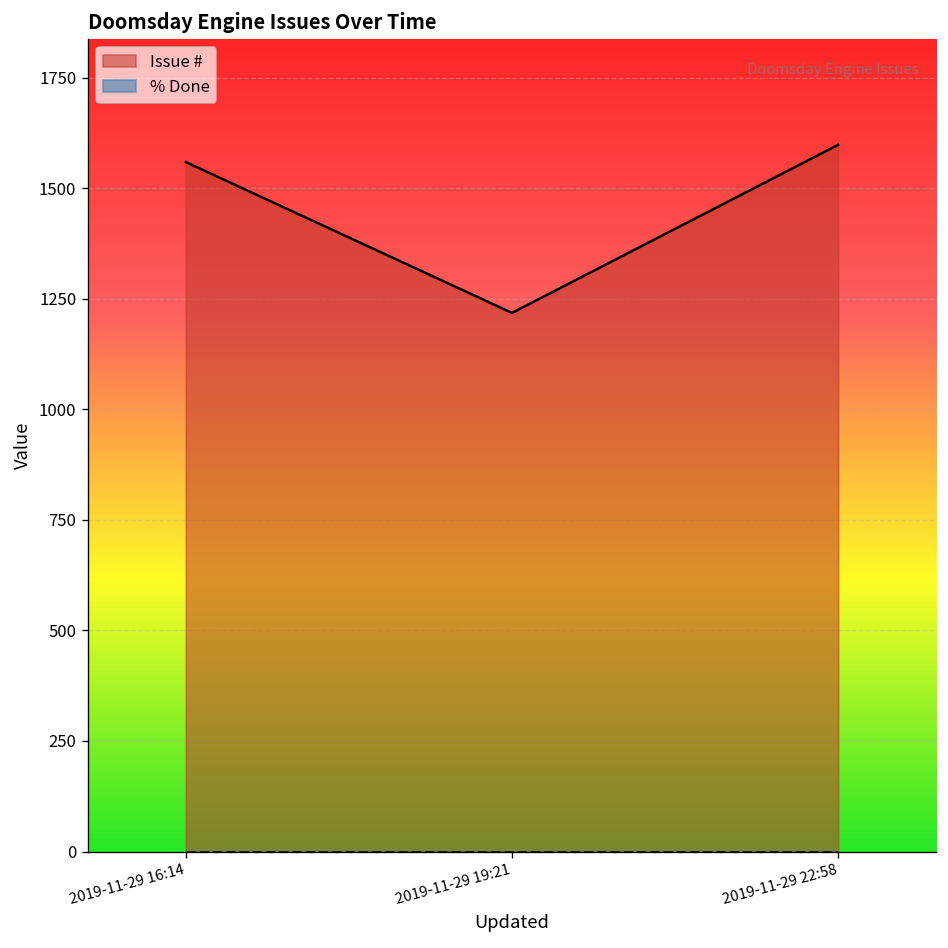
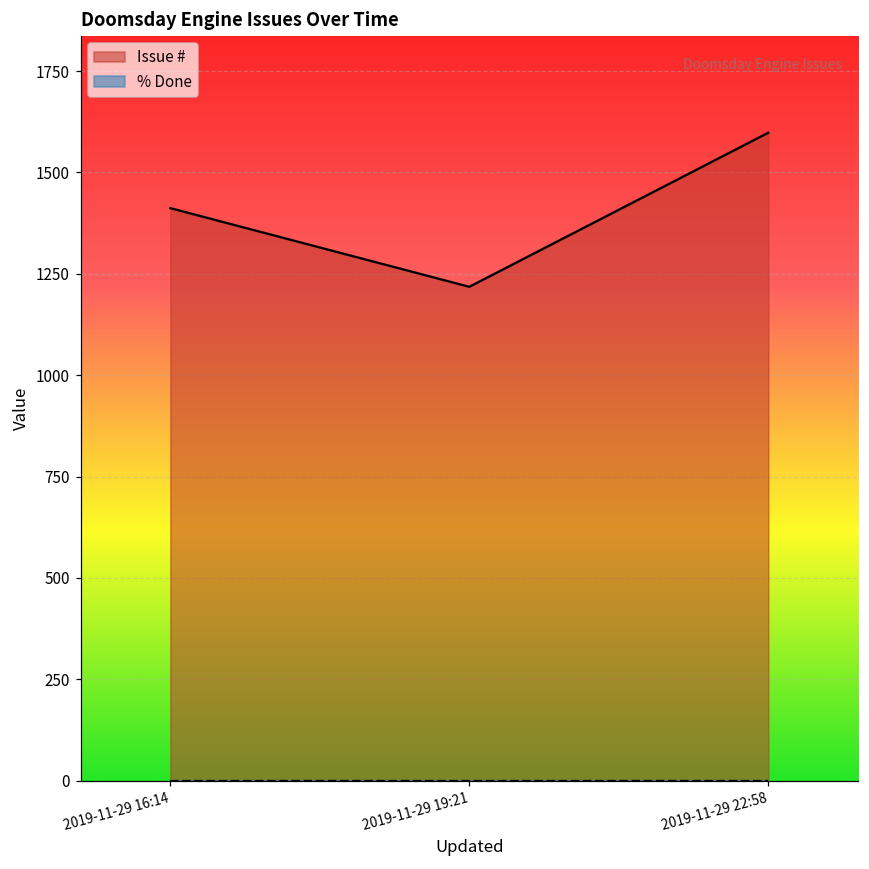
Issue #, 2019-11-29 16:14: 1560 -> 1410
